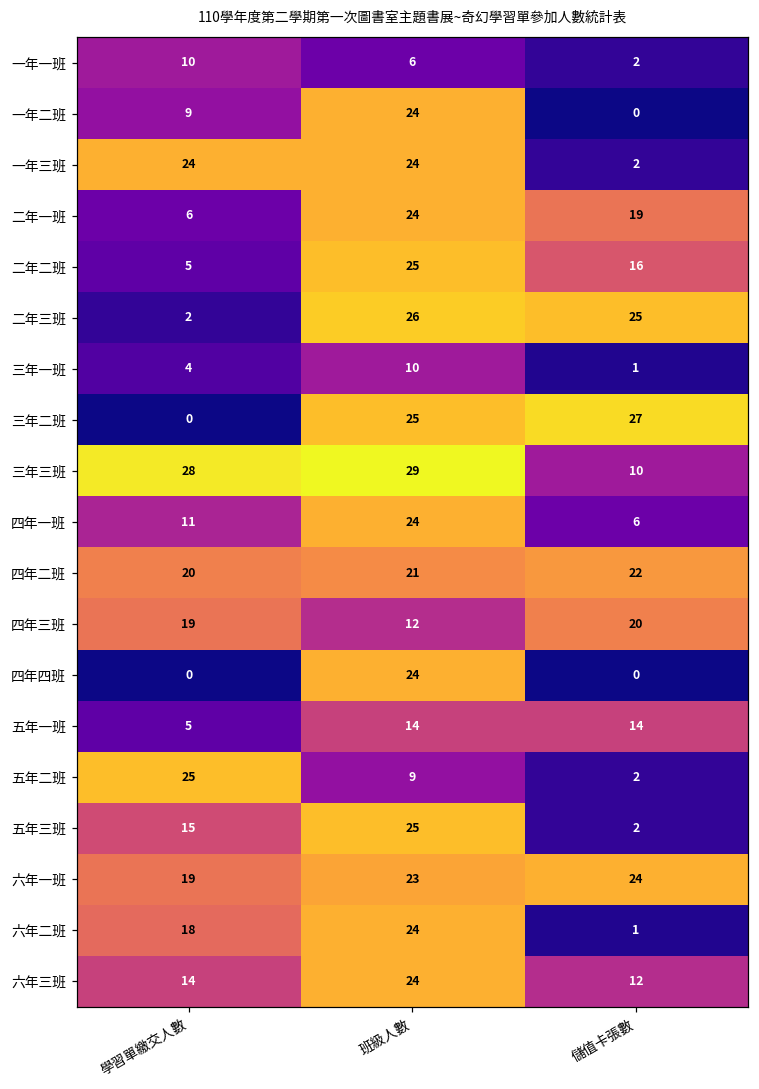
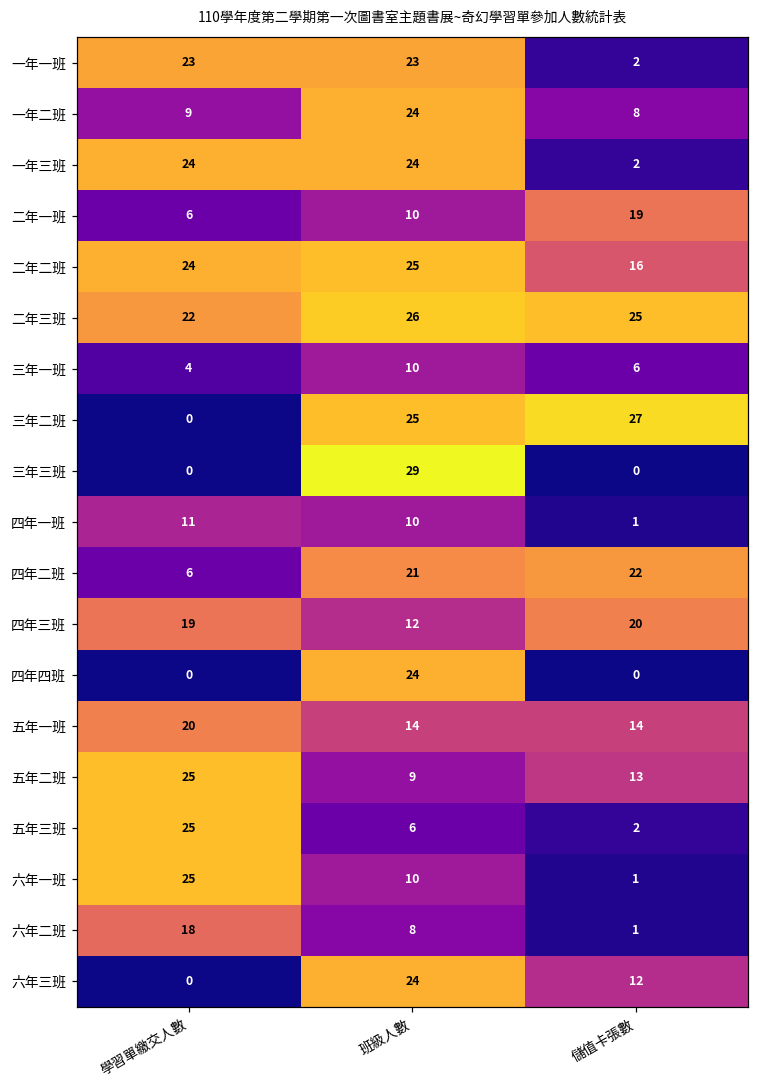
一年一班, 學習單繳交人數: 10 -> 23
一年一班, 班級人數: 6 -> 23
一年二班, 儲值卡張數: 0 -> 8
二年一班, 班級人數: 24 -> 10
二年二班, 學習單繳交人數: 5 -> 24
二年三班, 學習單繳交人數: 2 -> 22
三年一班, 儲值卡張數: 1 -> 6
三年三班, 學習單繳交人數: 28 -> 0
三年三班, 儲值卡張數: 10 -> 0
四年一班, 班級人數: 24 -> 10
四年一班, 儲值卡張數: 6 -> 1
四年二班, 學習單繳交人數: 20 -> 6
五年一班, 學習單繳交人數: 5 -> 20
五年二班, 儲值卡張數: 2 -> 13
五年三班, 學習單繳交人數: 15 -> 25
五年三班, 班級人數: 25 -> 6
六年一班, 學習單繳交人數: 19 -> 25
六年一班, 班級人數: 23 -> 10
六年一班, 儲值卡張數: 24 -> 1
六年二班, 班級人數: 24 -> 8
六年三班, 學習單繳交人數: 14 -> 0
